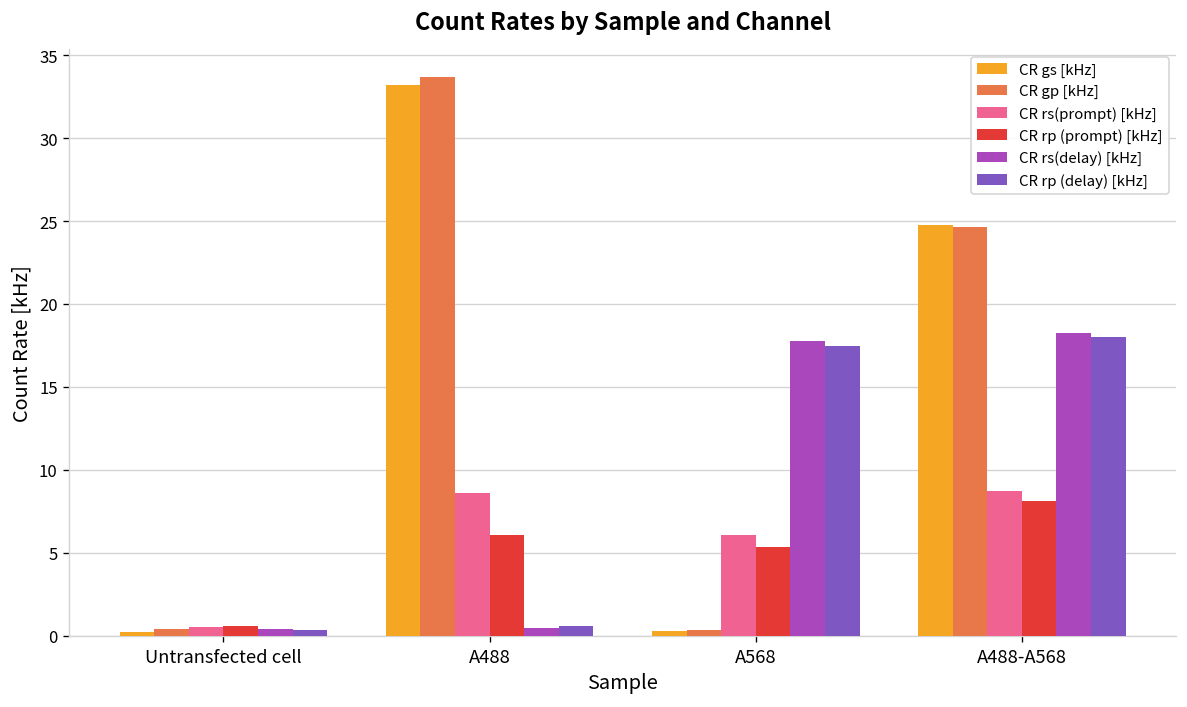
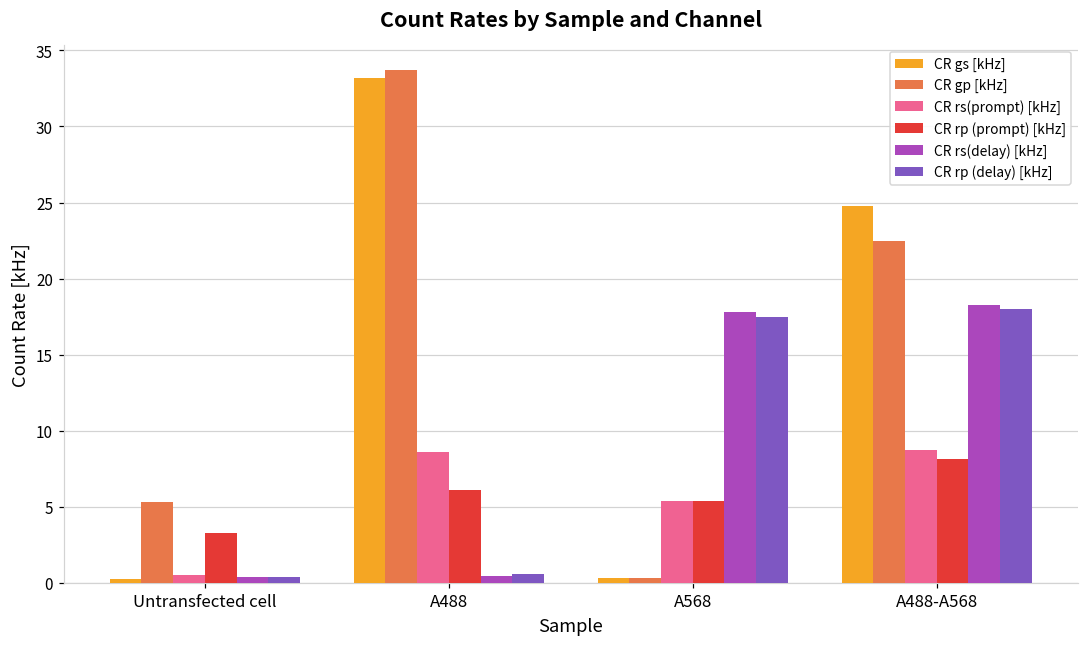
CR gp [kHz], Untransfected cell: 0.4 -> 5.3
CR rp (prompt) [kHz], Untransfected cell: 0.6 -> 3.3
CR rs(prompt) [kHz], A568: 6.1 -> 5.4
CR gp [kHz], A488-A568: 24.7 -> 22.5
